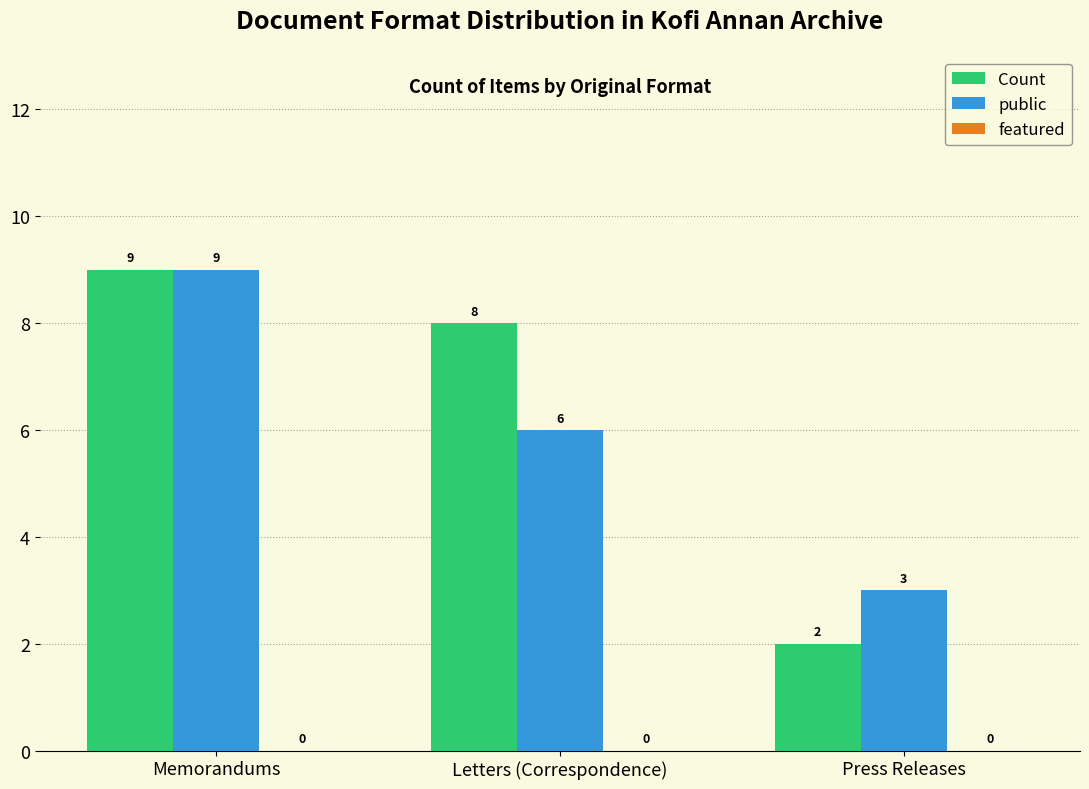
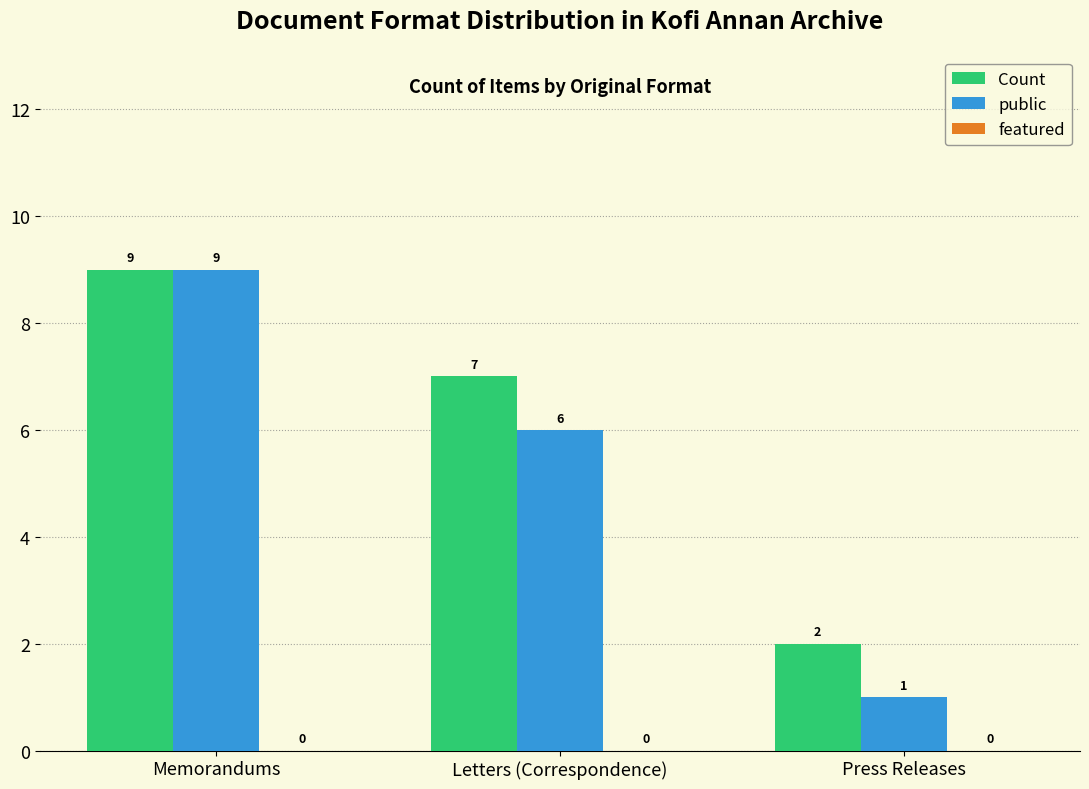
Count, Letters (Correspondence): 8 -> 7
public, Press Releases: 3 -> 1
